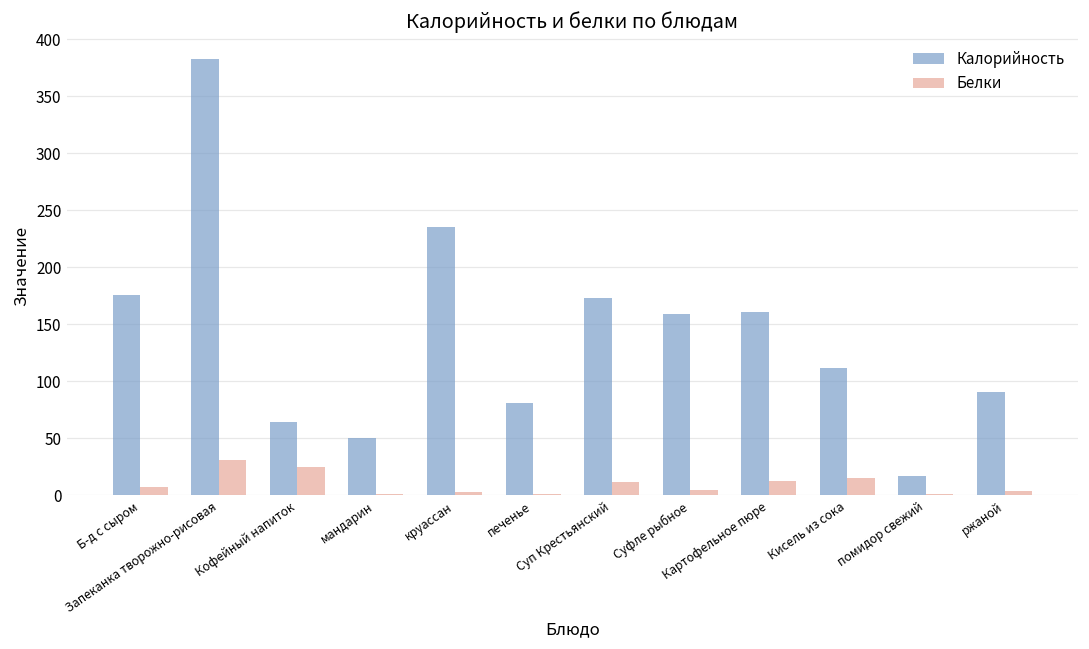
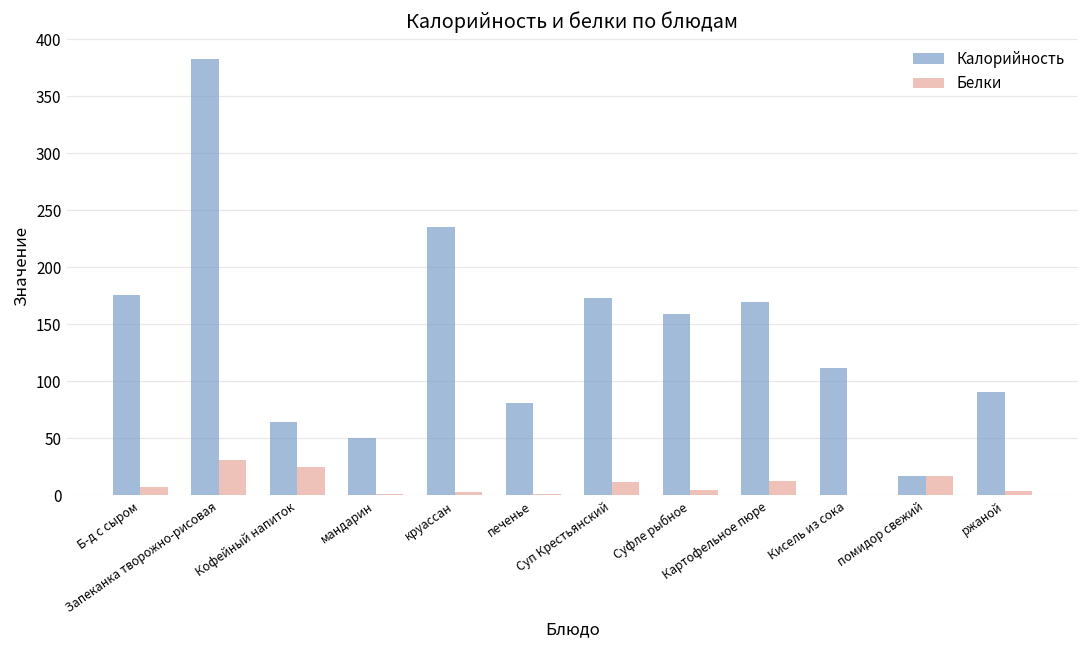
Калорийность, Картофельное пюре: 161 -> 170
Белки, Кисель из сока: 15 -> 0
Белки, помидор свежий: 1 -> 17
